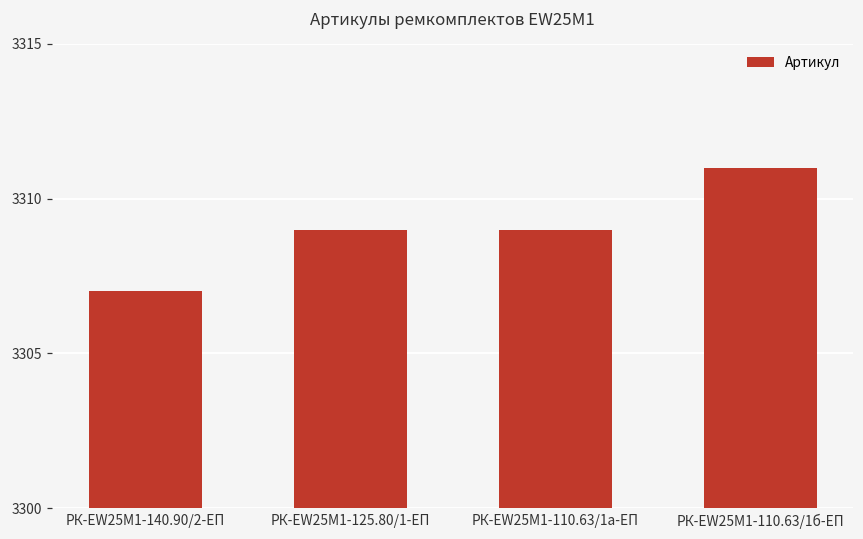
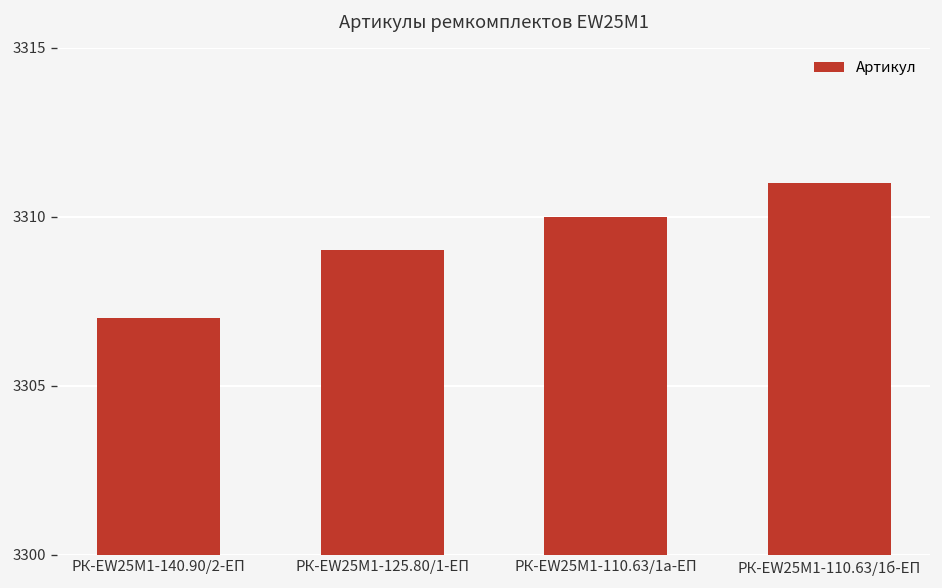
РК-EW25M1-110.63/1а-ЕП: 3309 -> 3310
